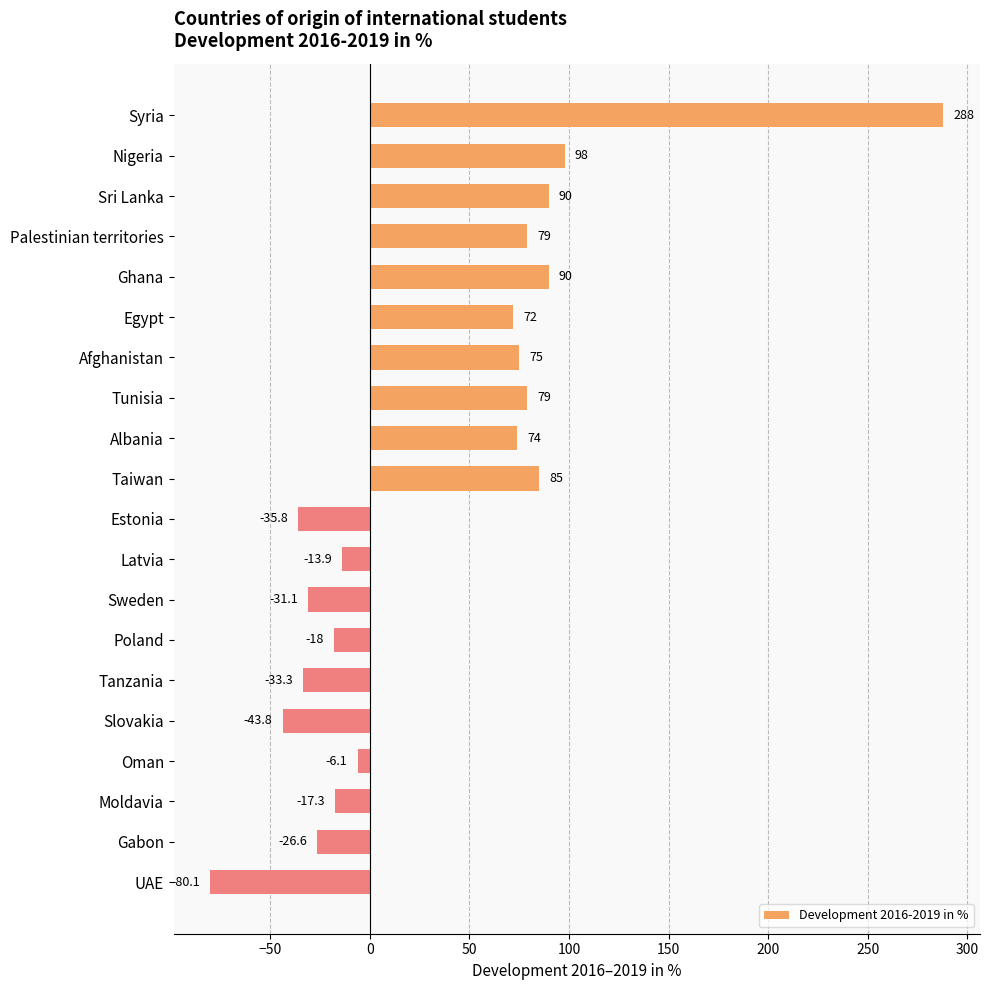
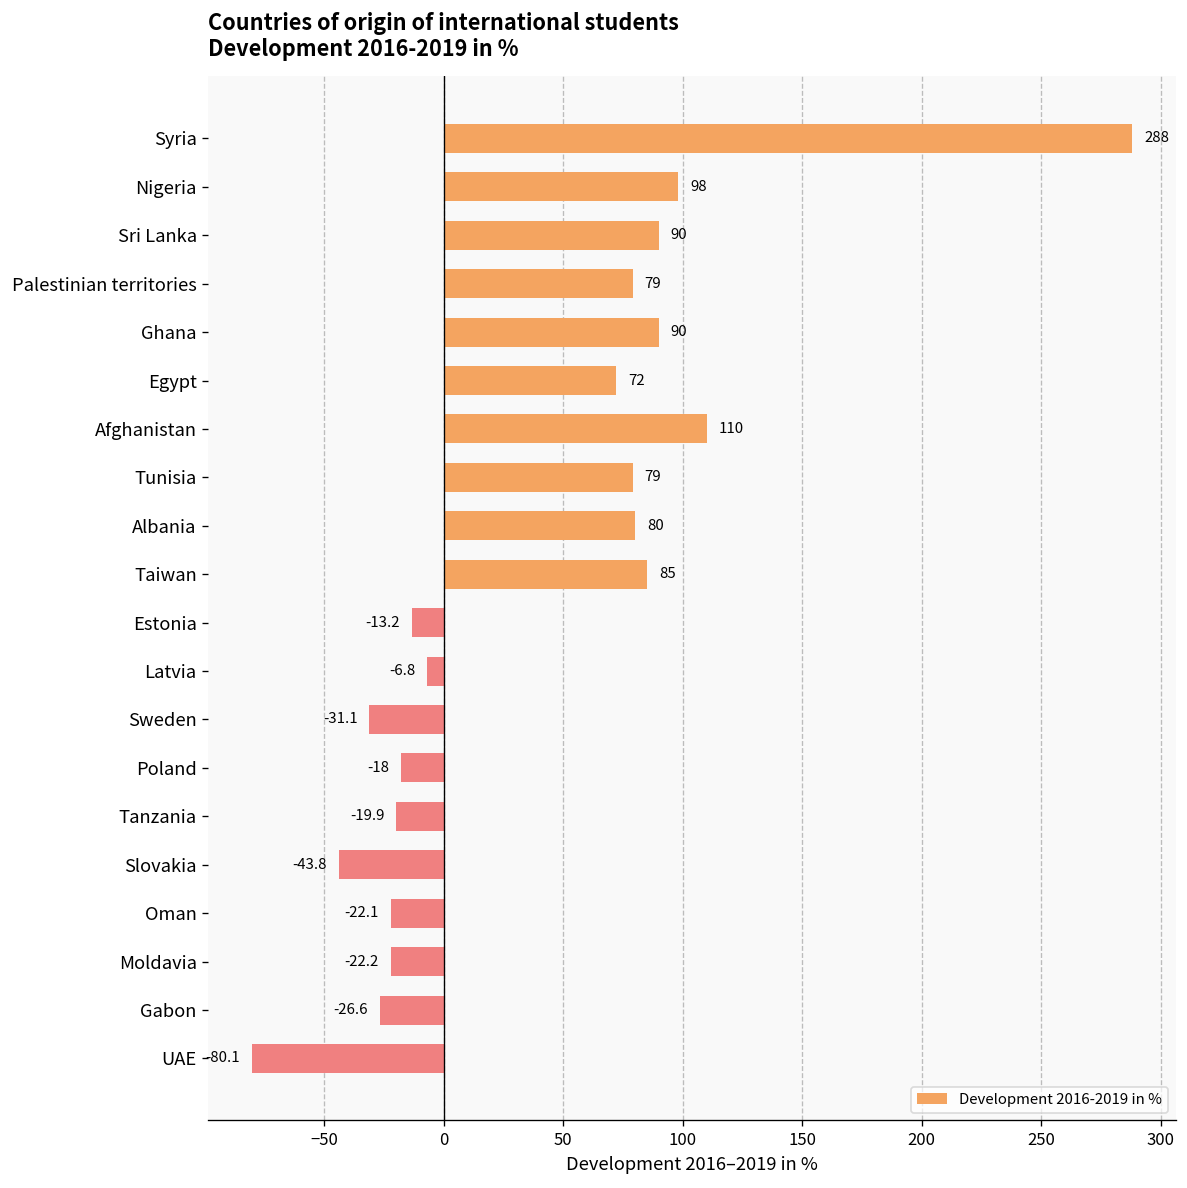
Afghanistan: 75 -> 110
Albania: 74 -> 80
Estonia: -35.8 -> -13.2
Latvia: -13.9 -> -6.8
Tanzania: -33.3 -> -19.9
Oman: -6.1 -> -22.1
Moldavia: -17.3 -> -22.2
